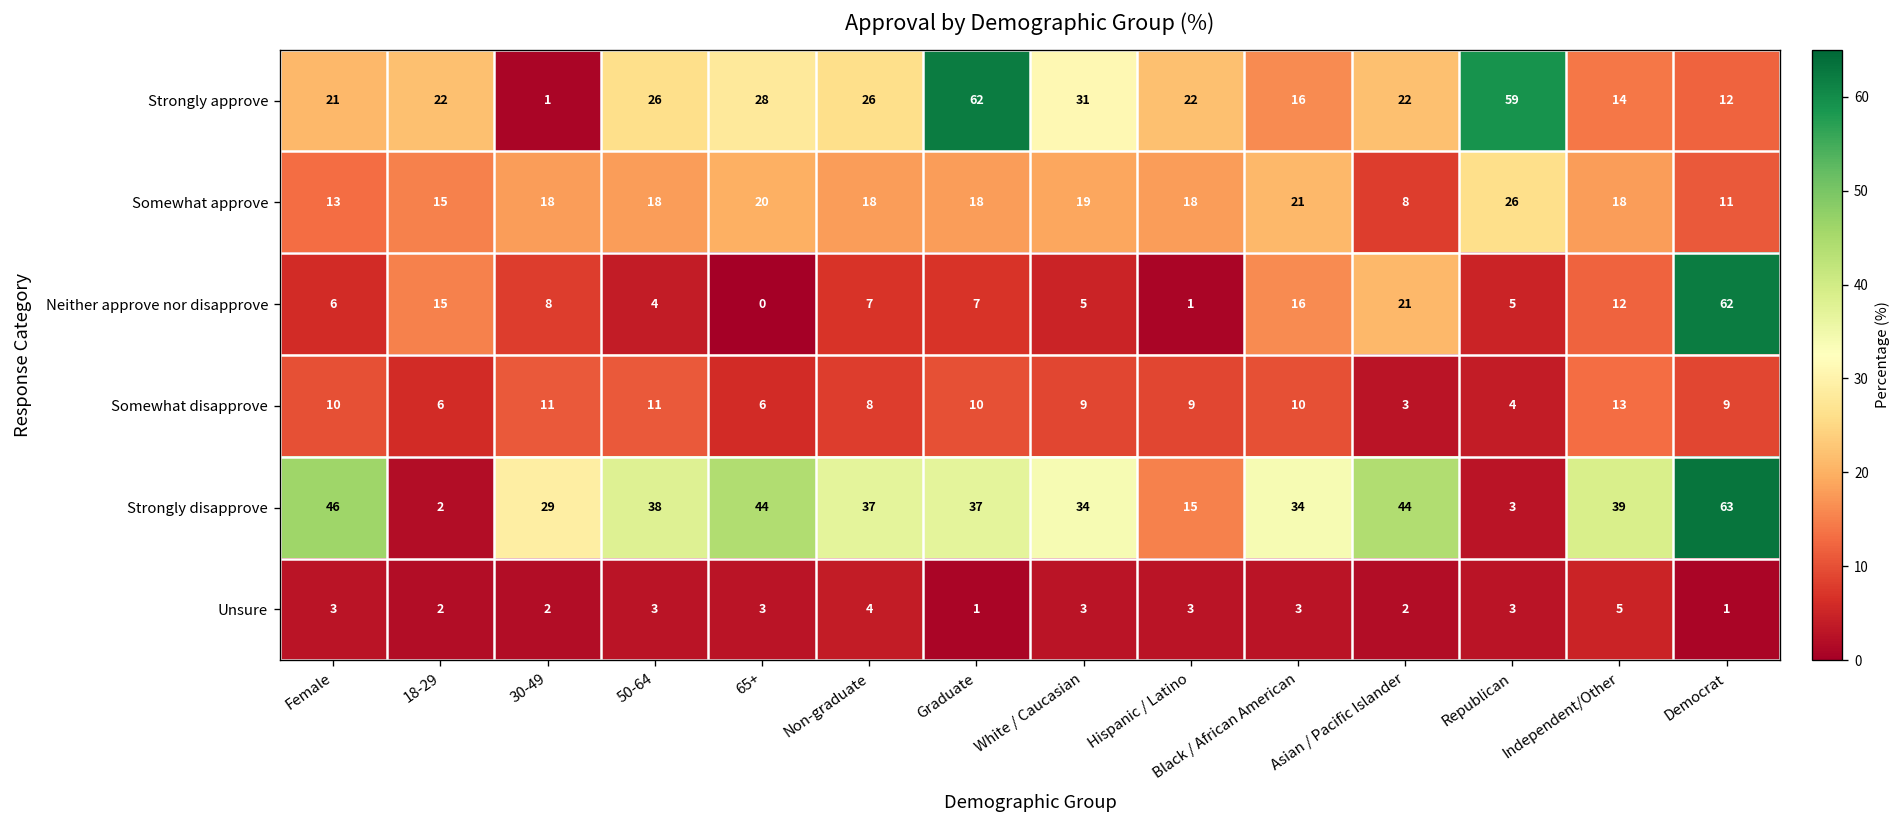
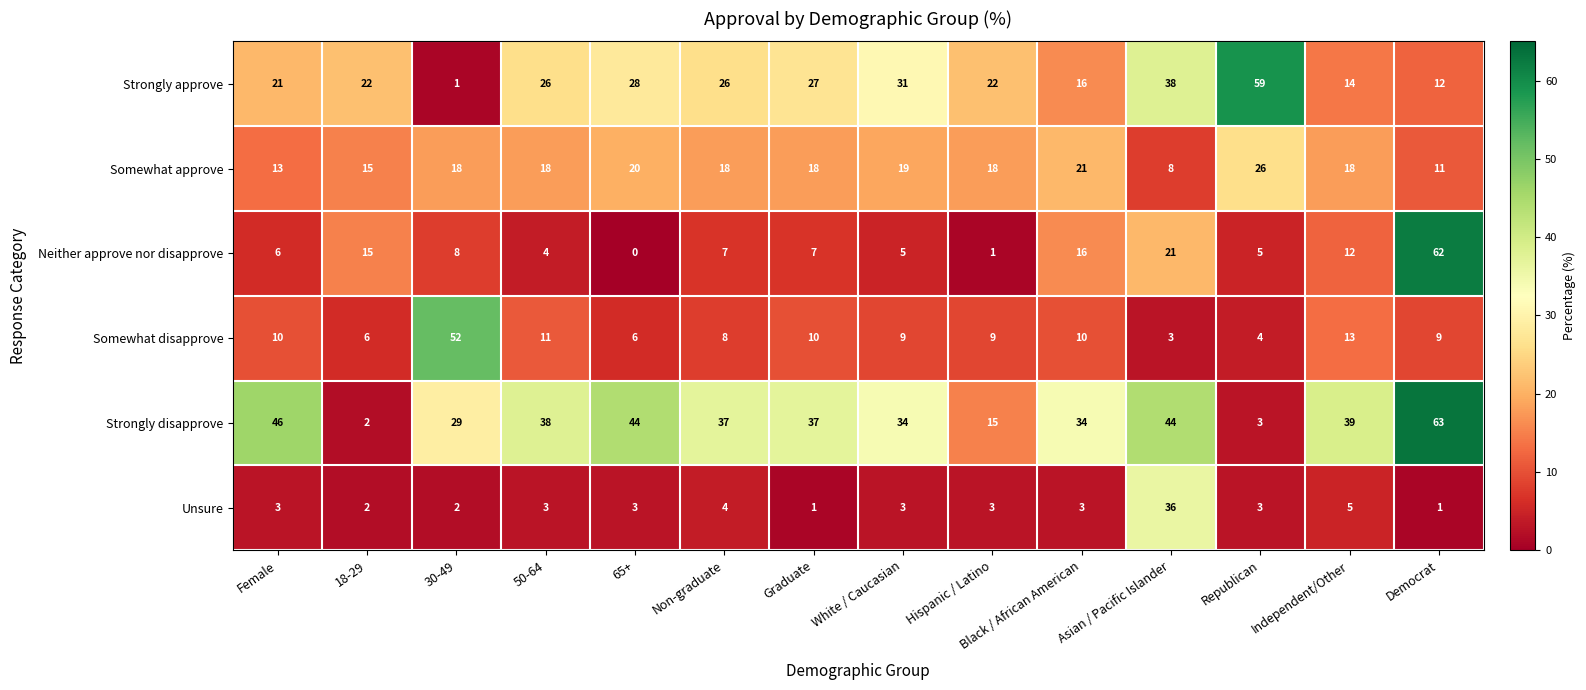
Strongly approve, Graduate: 62 -> 27
Strongly approve, Asian / Pacific Islander: 22 -> 38
Somewhat disapprove, 30-49: 11 -> 52
Unsure, Asian / Pacific Islander: 2 -> 36
